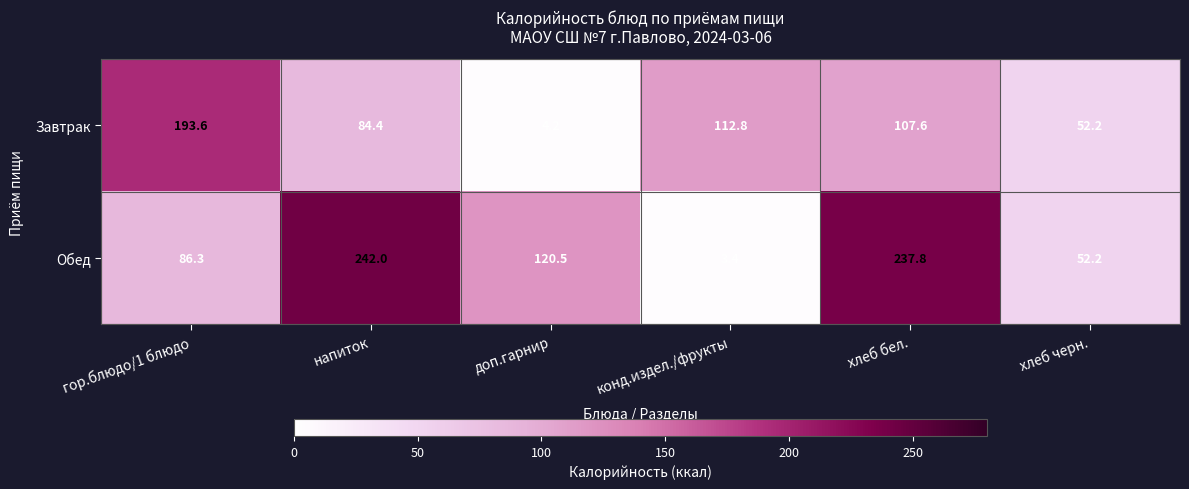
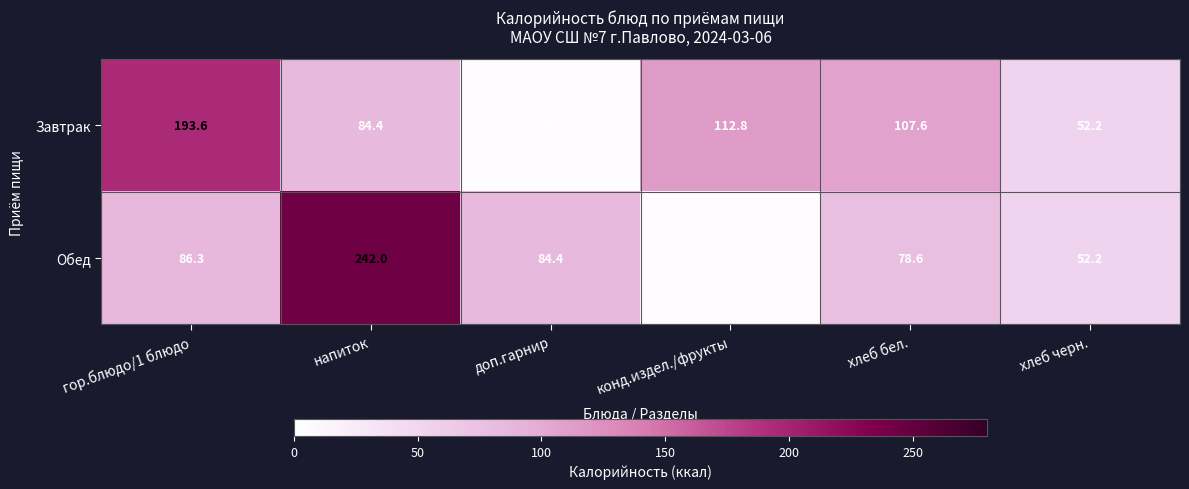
Обед, доп.гарнир: 120.5 -> 84.4
Обед, хлеб бел.: 237.8 -> 78.6
